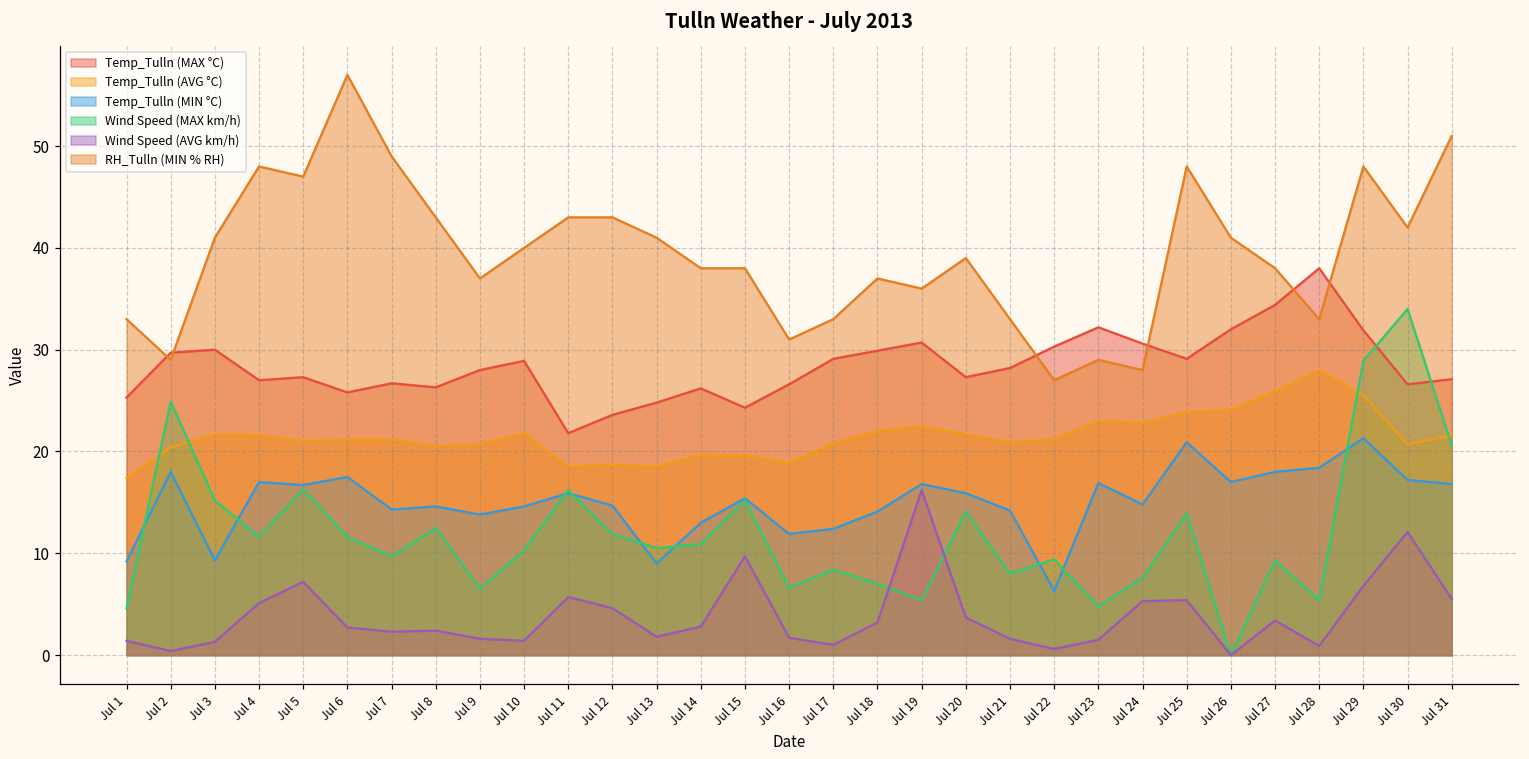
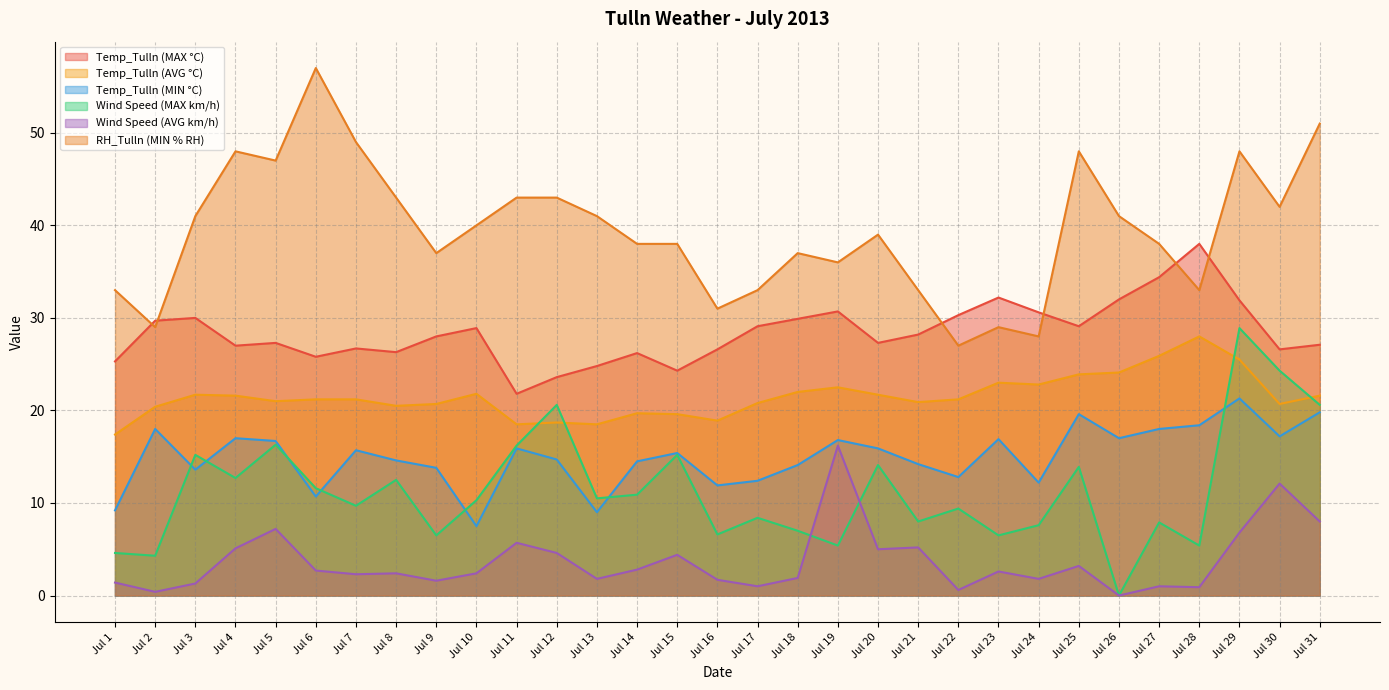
Wind Speed (MAX km/h), Jul 2: 25 -> 4
Temp_Tulln (MIN °C), Jul 3: 9 -> 14
Wind Speed (MAX km/h), Jul 4: 12 -> 13
Temp_Tulln (MIN °C), Jul 6: 18 -> 11
Temp_Tulln (MIN °C), Jul 7: 14 -> 16
Temp_Tulln (MIN °C), Jul 10: 15 -> 8
Wind Speed (AVG km/h), Jul 10: 1 -> 2
Wind Speed (MAX km/h), Jul 12: 12 -> 21
Temp_Tulln (MIN °C), Jul 14: 13 -> 15
Wind Speed (AVG km/h), Jul 15: 10 -> 4
Wind Speed (AVG km/h), Jul 18: 3 -> 2
Wind Speed (AVG km/h), Jul 20: 4 -> 5
Wind Speed (AVG km/h), Jul 21: 2 -> 5
Temp_Tulln (MIN °C), Jul 22: 6 -> 13
Wind Speed (MAX km/h), Jul 23: 5 -> 7
Wind Speed (AVG km/h), Jul 23: 2 -> 3
Temp_Tulln (MIN °C), Jul 24: 15 -> 12
Wind Speed (AVG km/h), Jul 24: 5 -> 2
Temp_Tulln (MIN °C), Jul 25: 21 -> 20
Wind Speed (AVG km/h), Jul 25: 5 -> 3
Wind Speed (MAX km/h), Jul 27: 9 -> 8
Wind Speed (AVG km/h), Jul 27: 3 -> 1
Wind Speed (MAX km/h), Jul 30: 34 -> 24
Temp_Tulln (MIN °C), Jul 31: 17 -> 20
Wind Speed (AVG km/h), Jul 31: 6 -> 8
